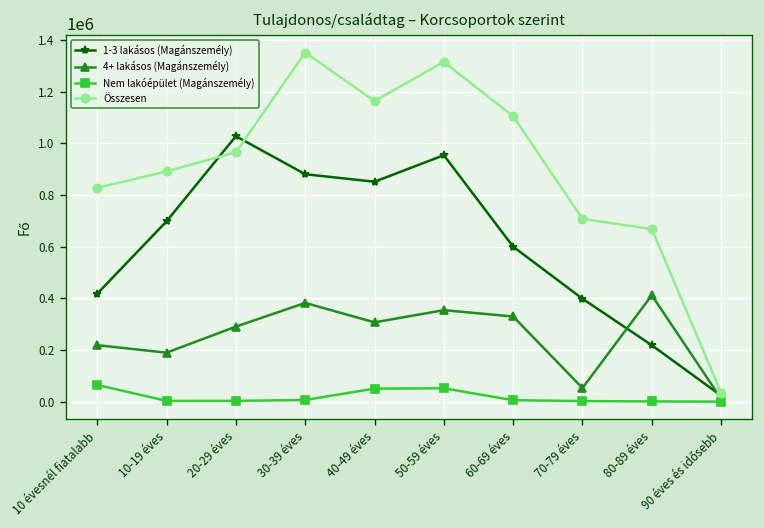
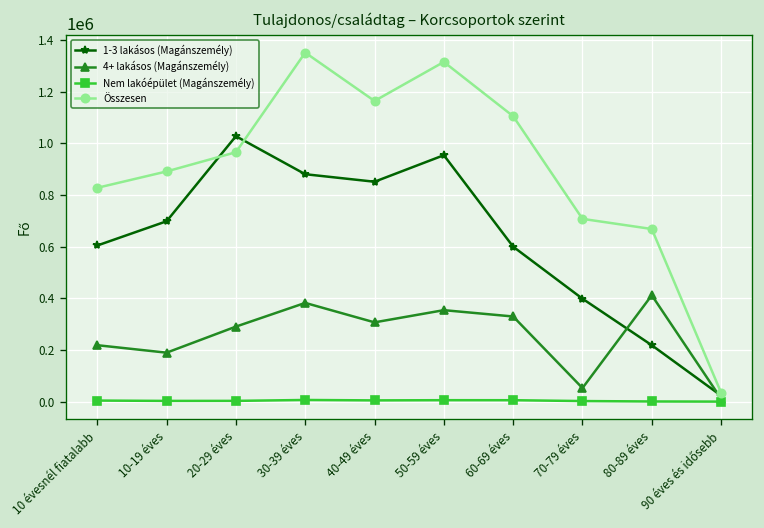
1-3 lakásos (Magánszemély), 10 évesnél fiatalabb: 420000 -> 600000
Nem lakóépület (Magánszemély), 10 évesnél fiatalabb: 60000 -> 0
Nem lakóépület (Magánszemély), 40-49 éves: 50000 -> 0
Nem lakóépület (Magánszemély), 50-59 éves: 50000 -> 10000
